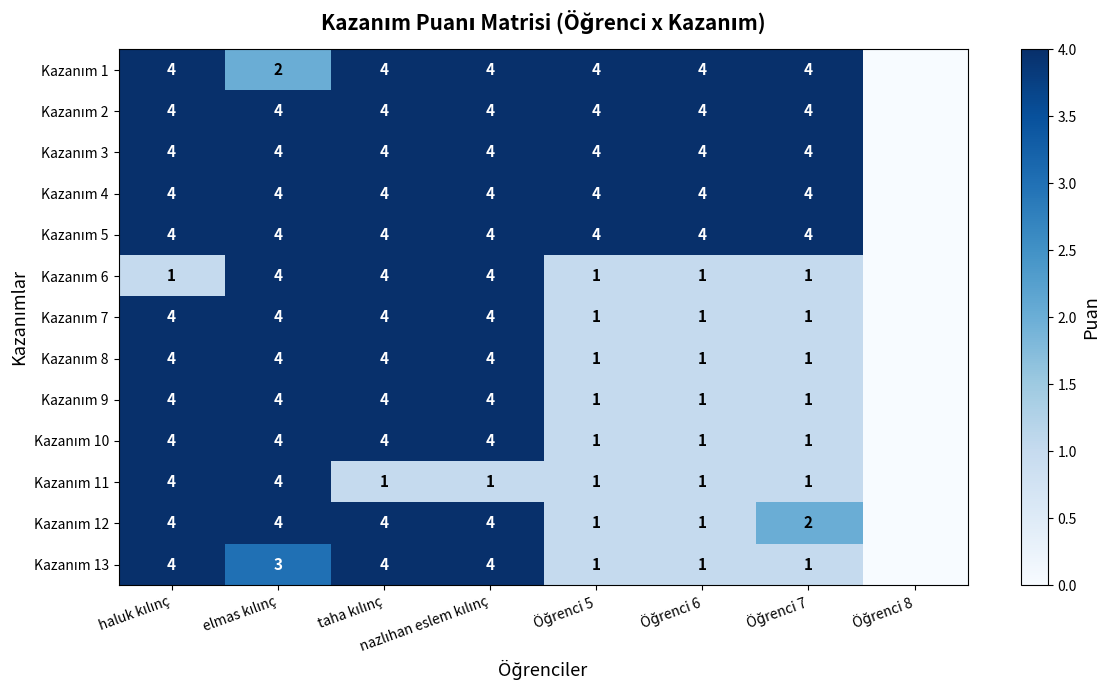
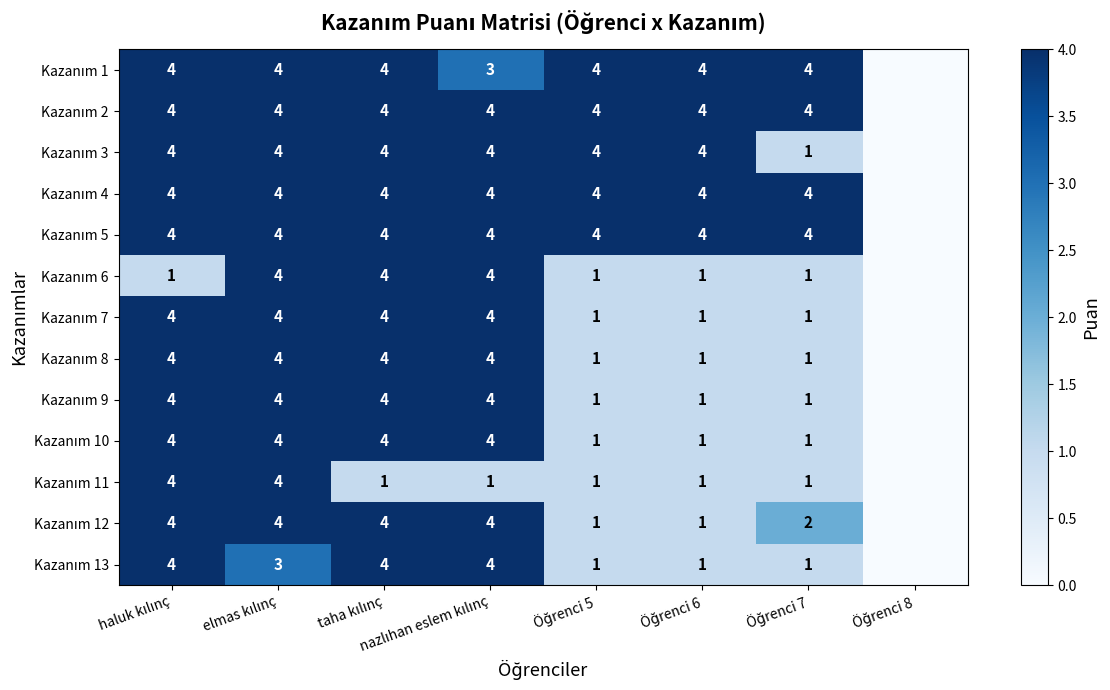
Kazanım 1, elmas kılınç: 2 -> 4
Kazanım 1, nazlıhan eslem kılınç: 4 -> 3
Kazanım 3, Öğrenci 7: 4 -> 1
